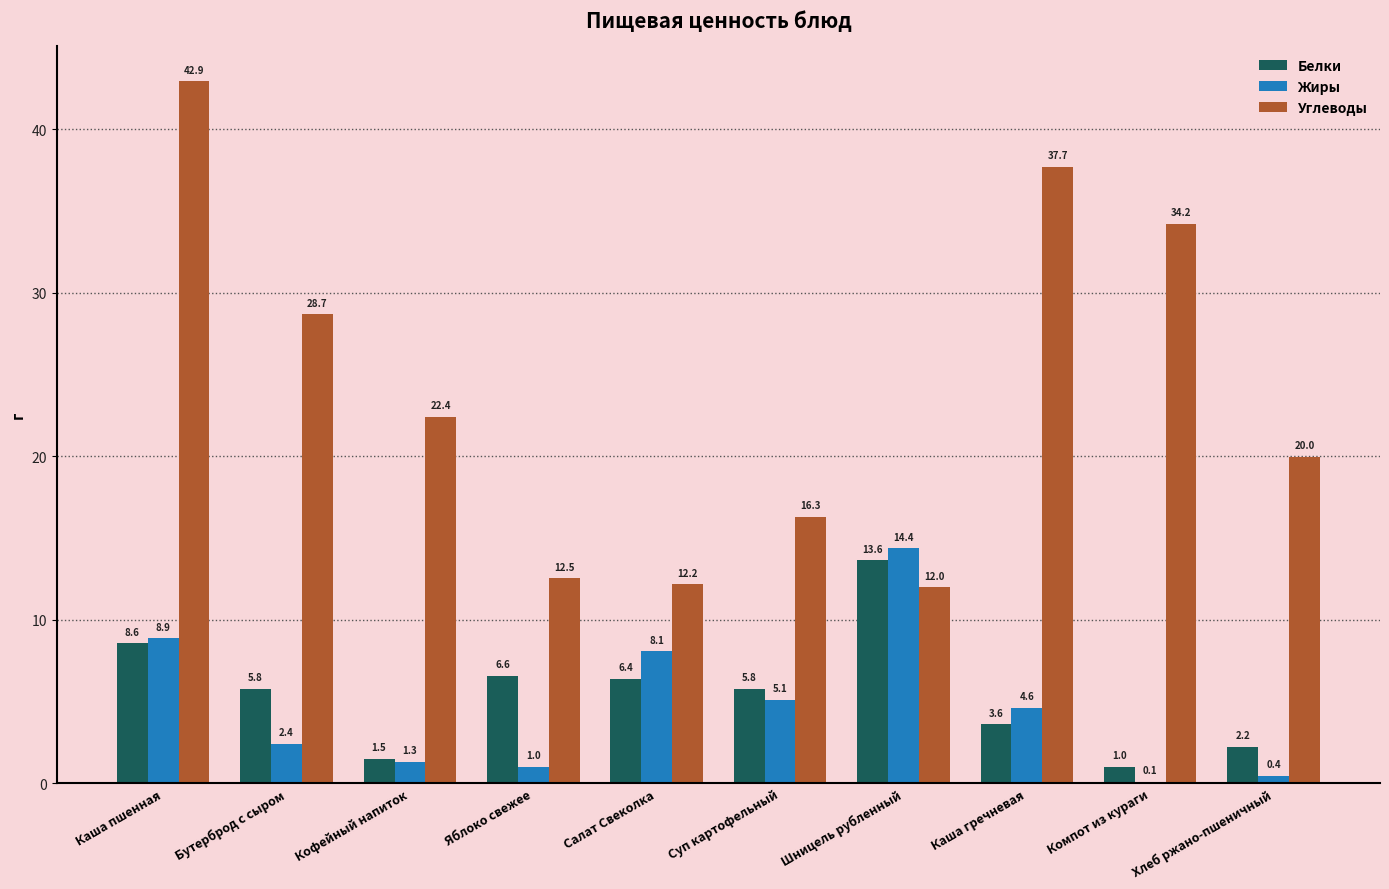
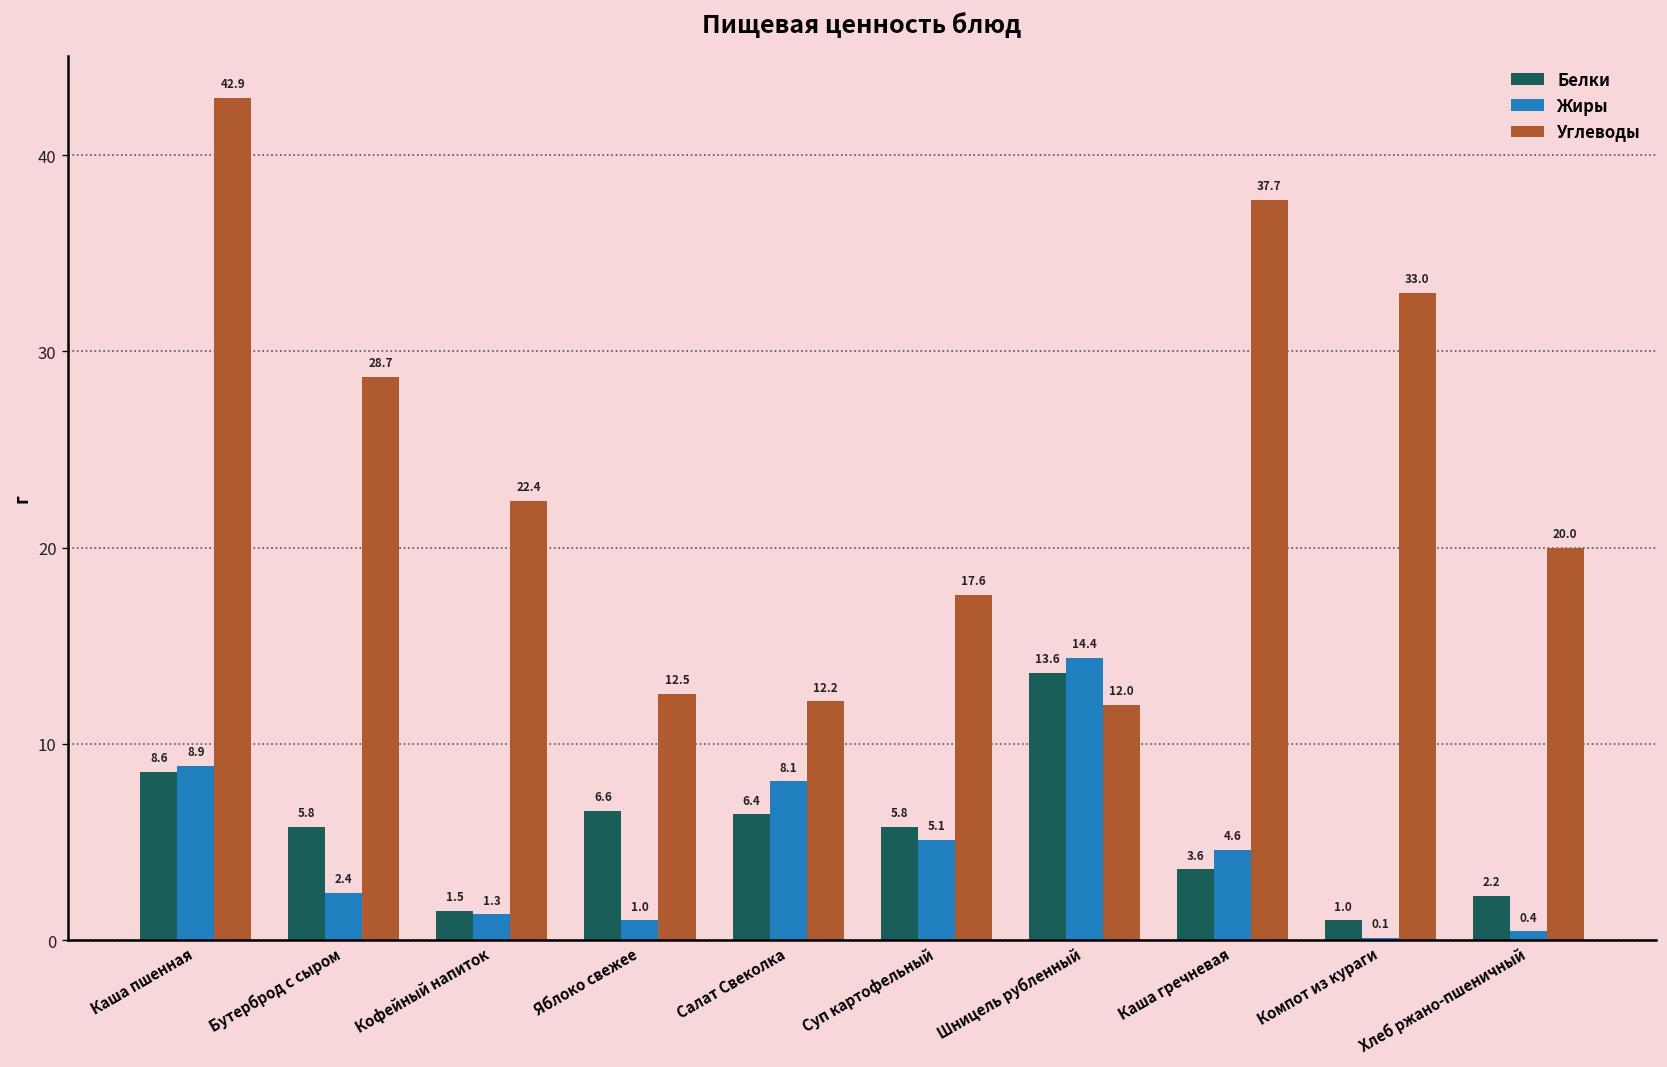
Углеводы, Суп картофельный: 16.3 -> 17.6
Углеводы, Компот из кураги: 34.2 -> 33.0
